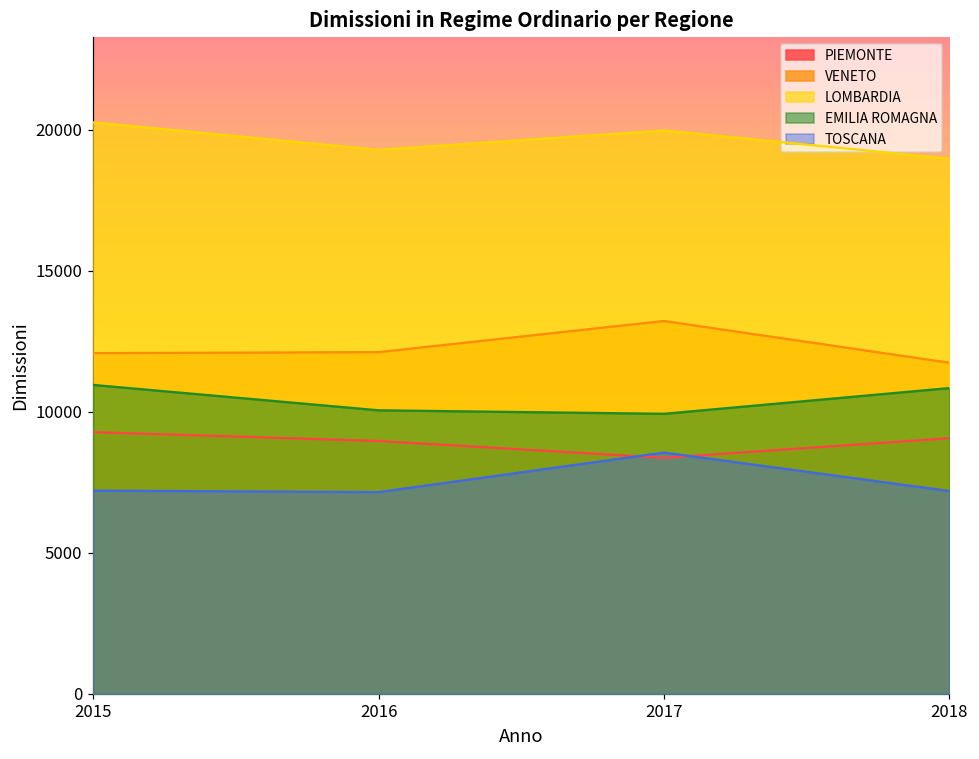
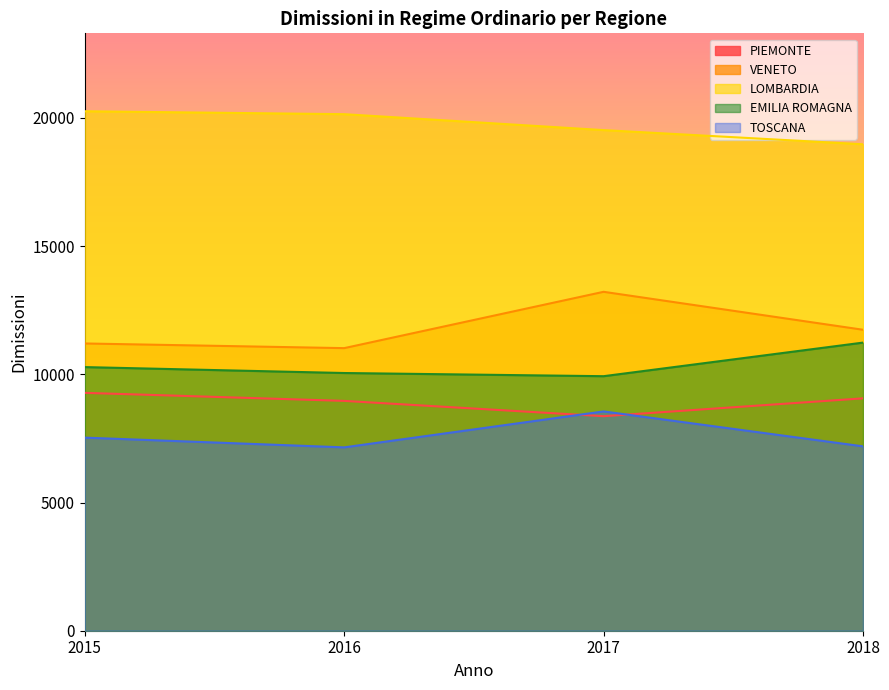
VENETO, 2015: 12100 -> 11200
EMILIA ROMAGNA, 2015: 11000 -> 10300
TOSCANA, 2015: 7200 -> 7500
VENETO, 2016: 12100 -> 11000
LOMBARDIA, 2016: 19300 -> 20100
LOMBARDIA, 2017: 20000 -> 19500
EMILIA ROMAGNA, 2018: 10800 -> 11200
